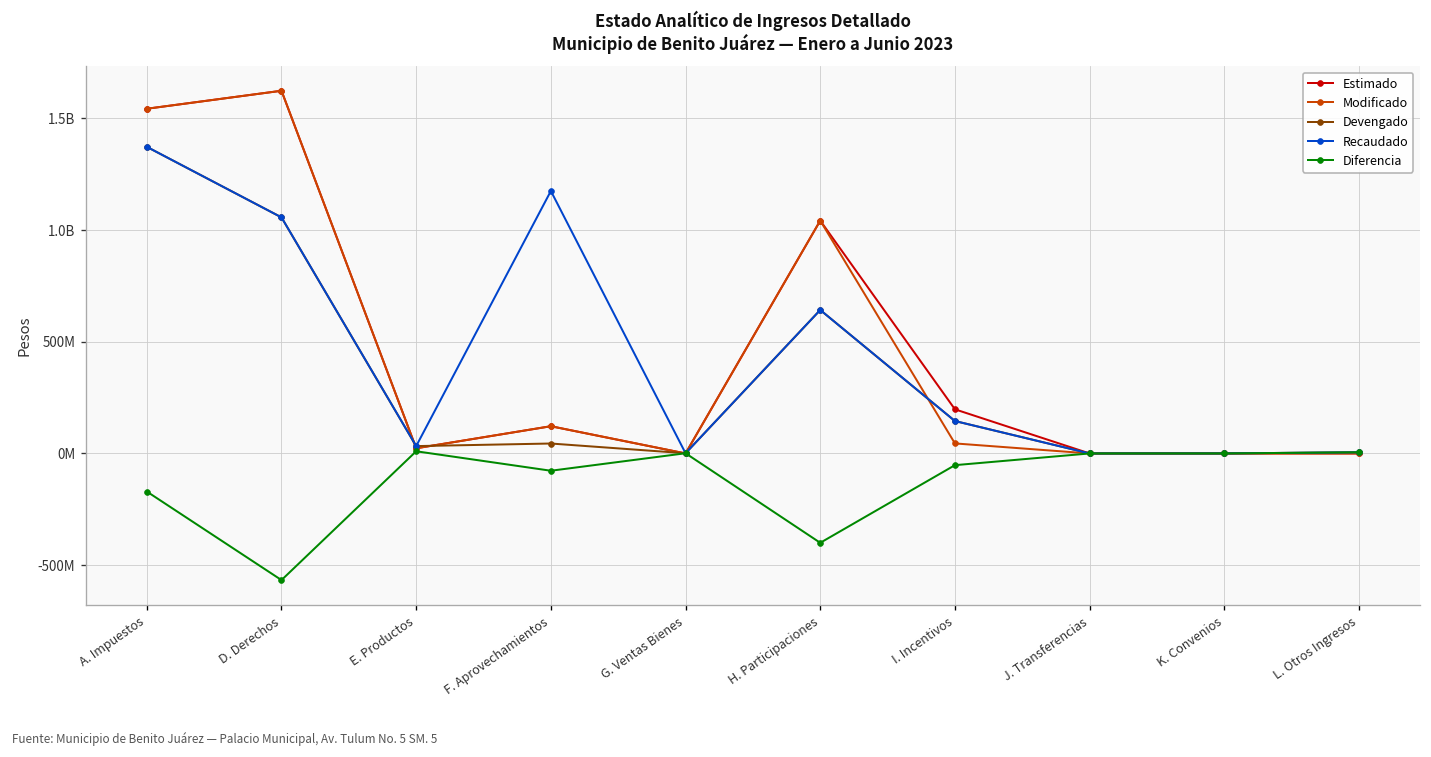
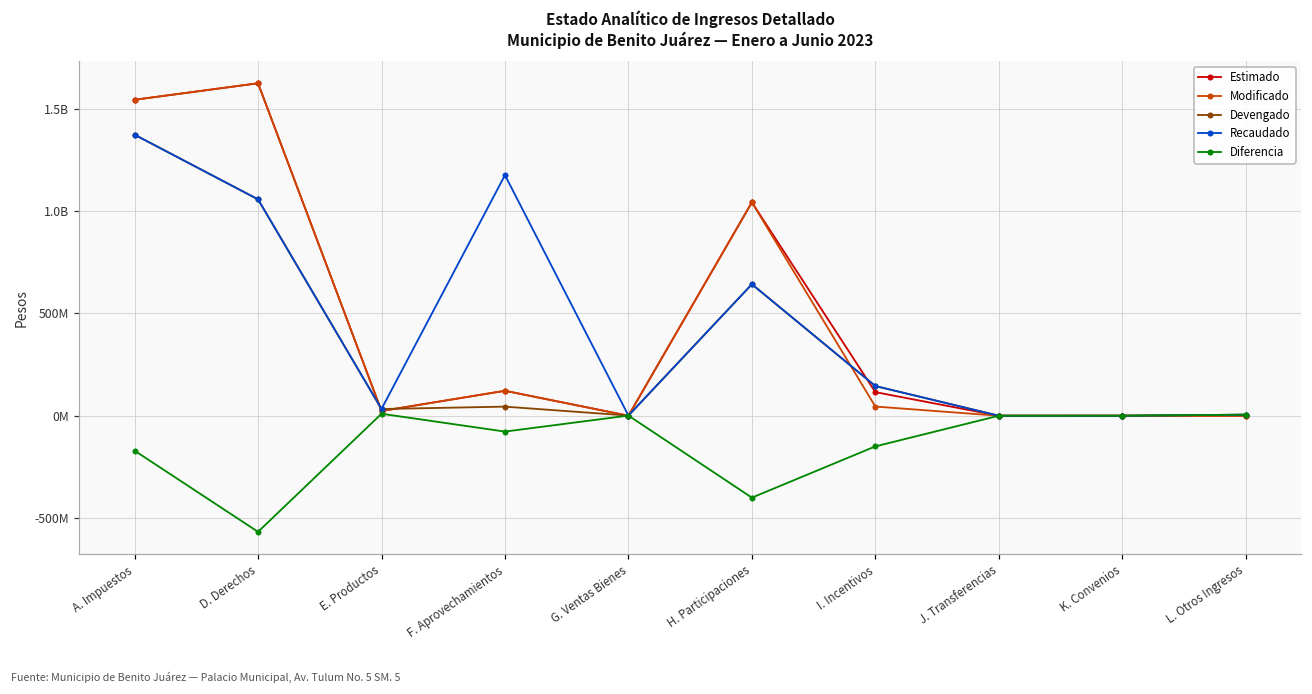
Estimado, I. Incentivos: 200000000 -> 120000000
Diferencia, I. Incentivos: -50000000 -> -150000000
